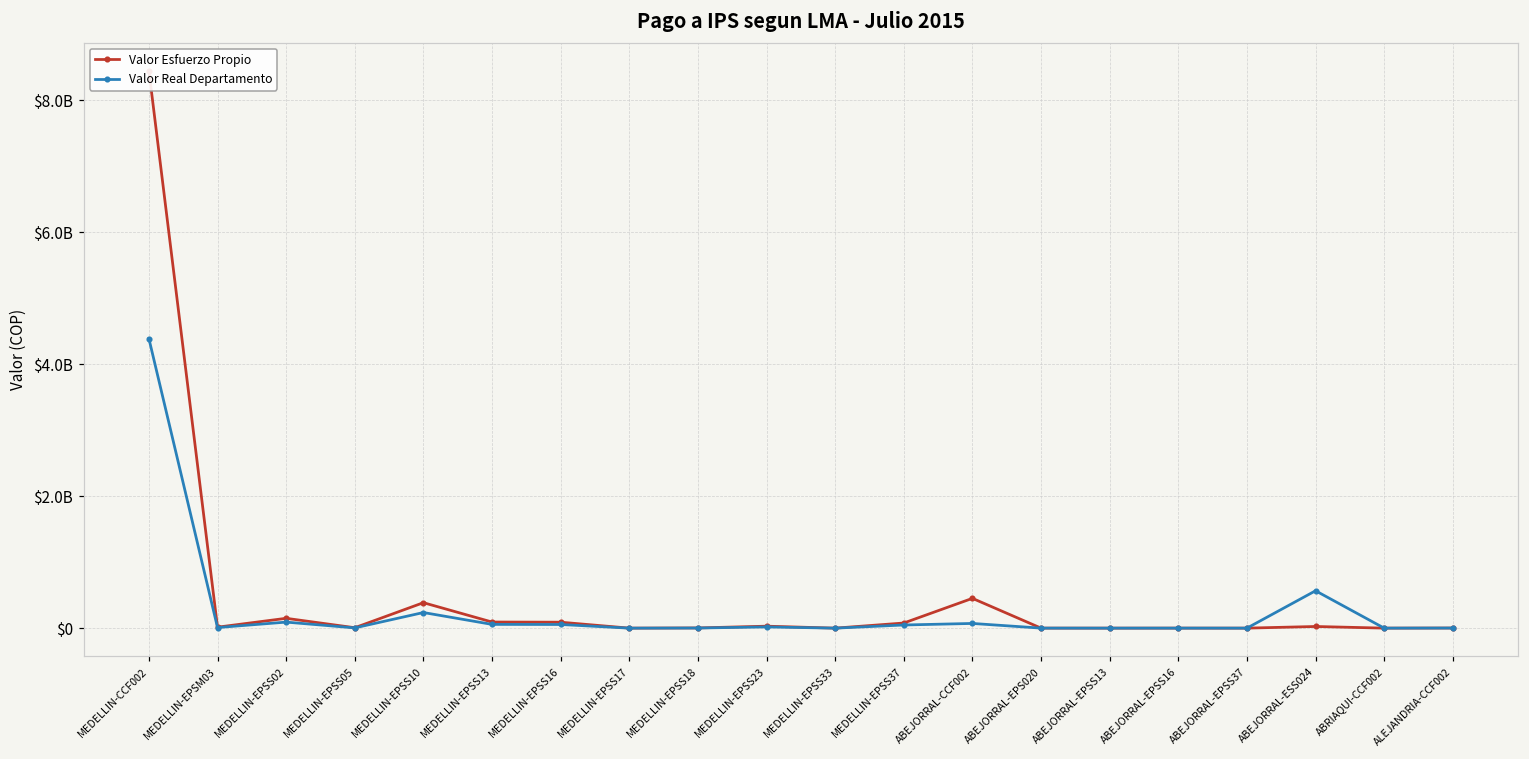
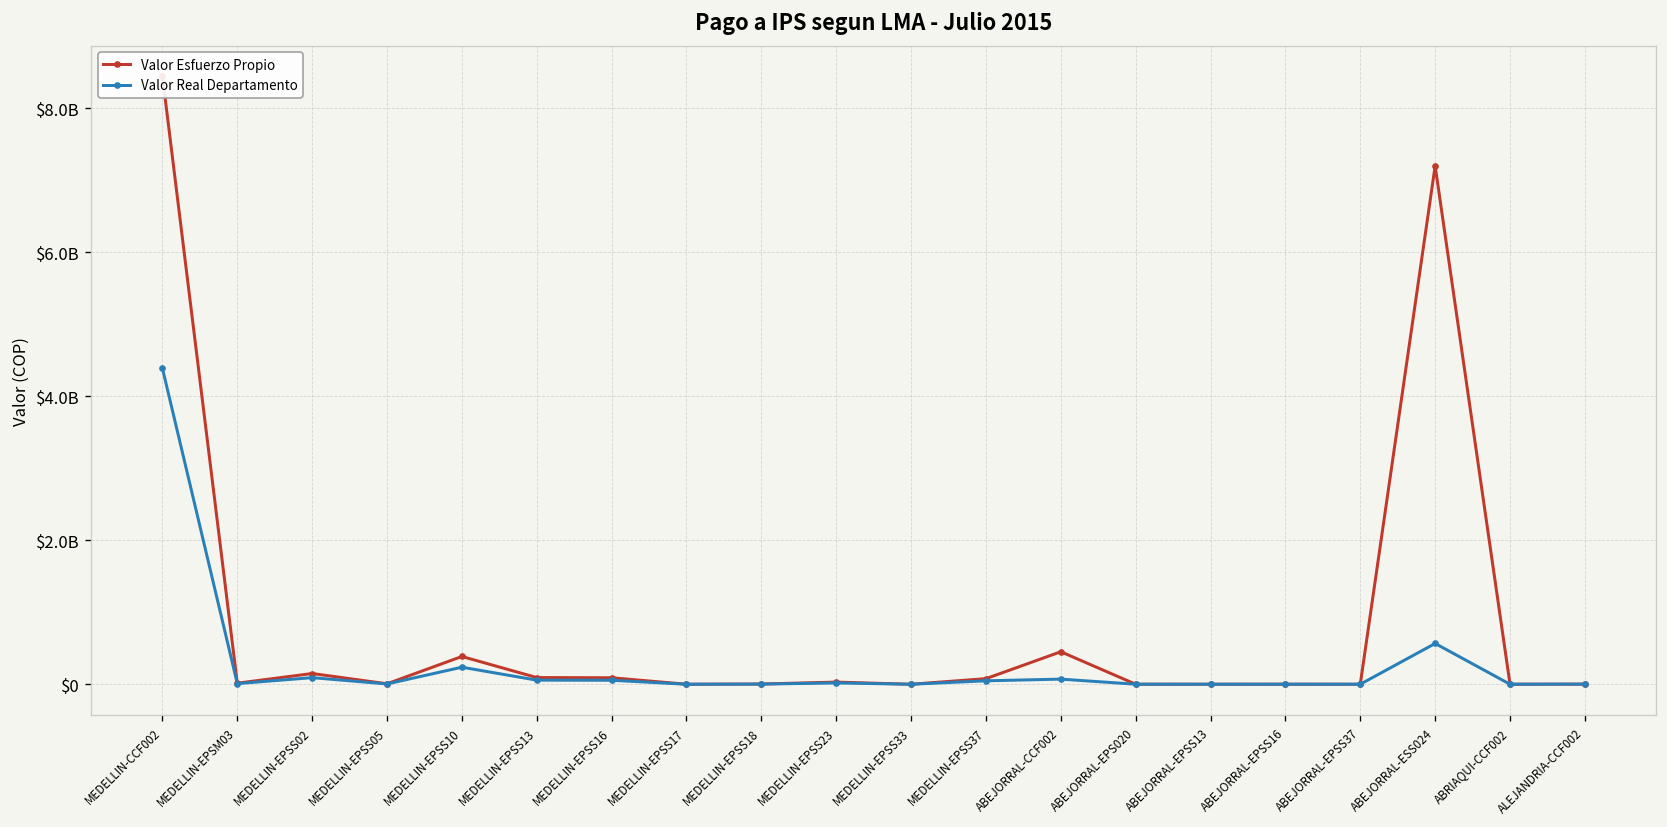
Valor Esfuerzo Propio, ABEJORRAL-ESS024: $0 -> $7200000000
